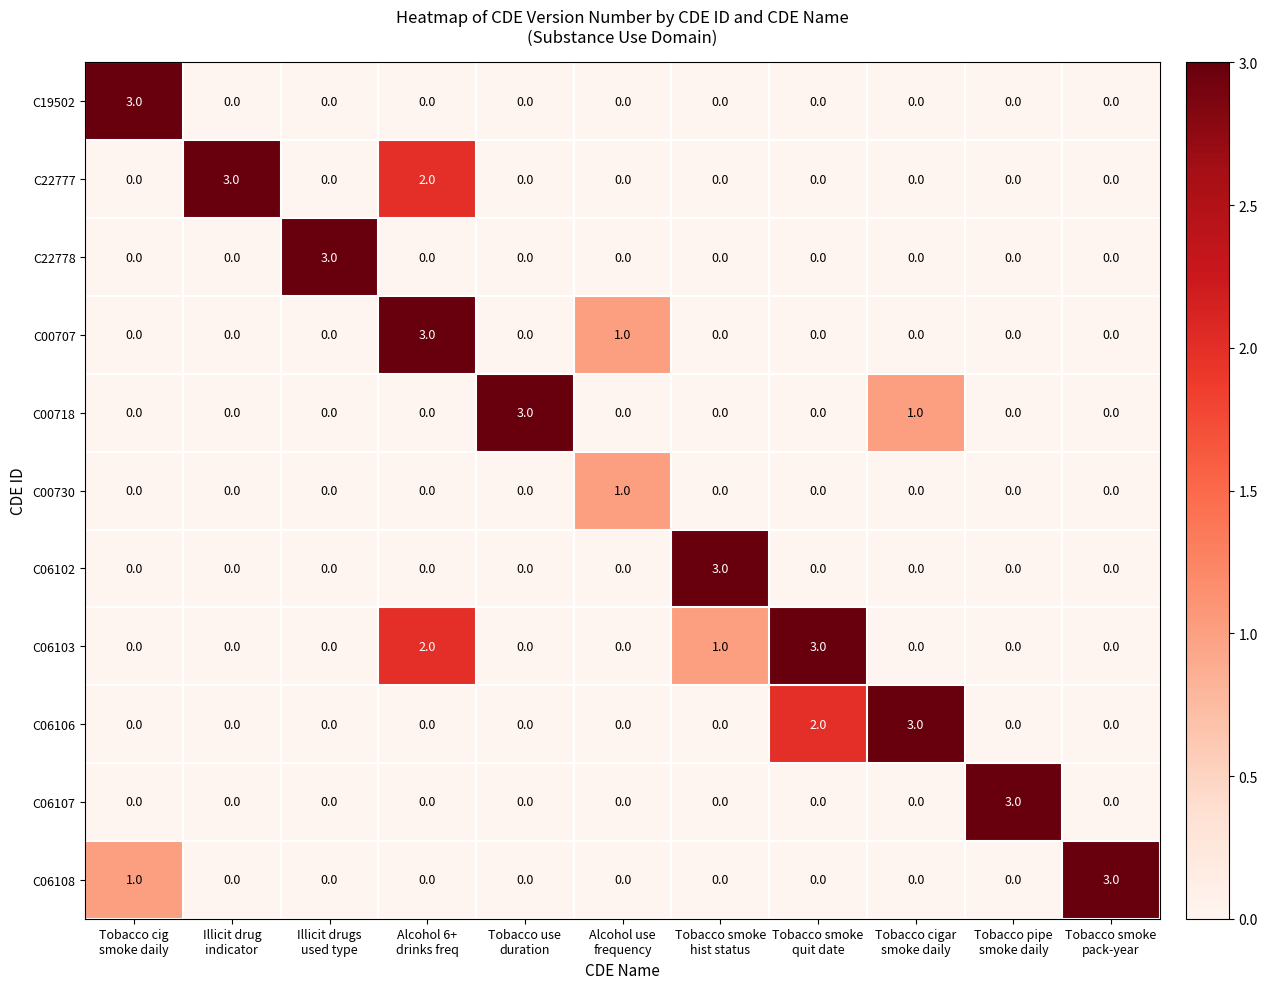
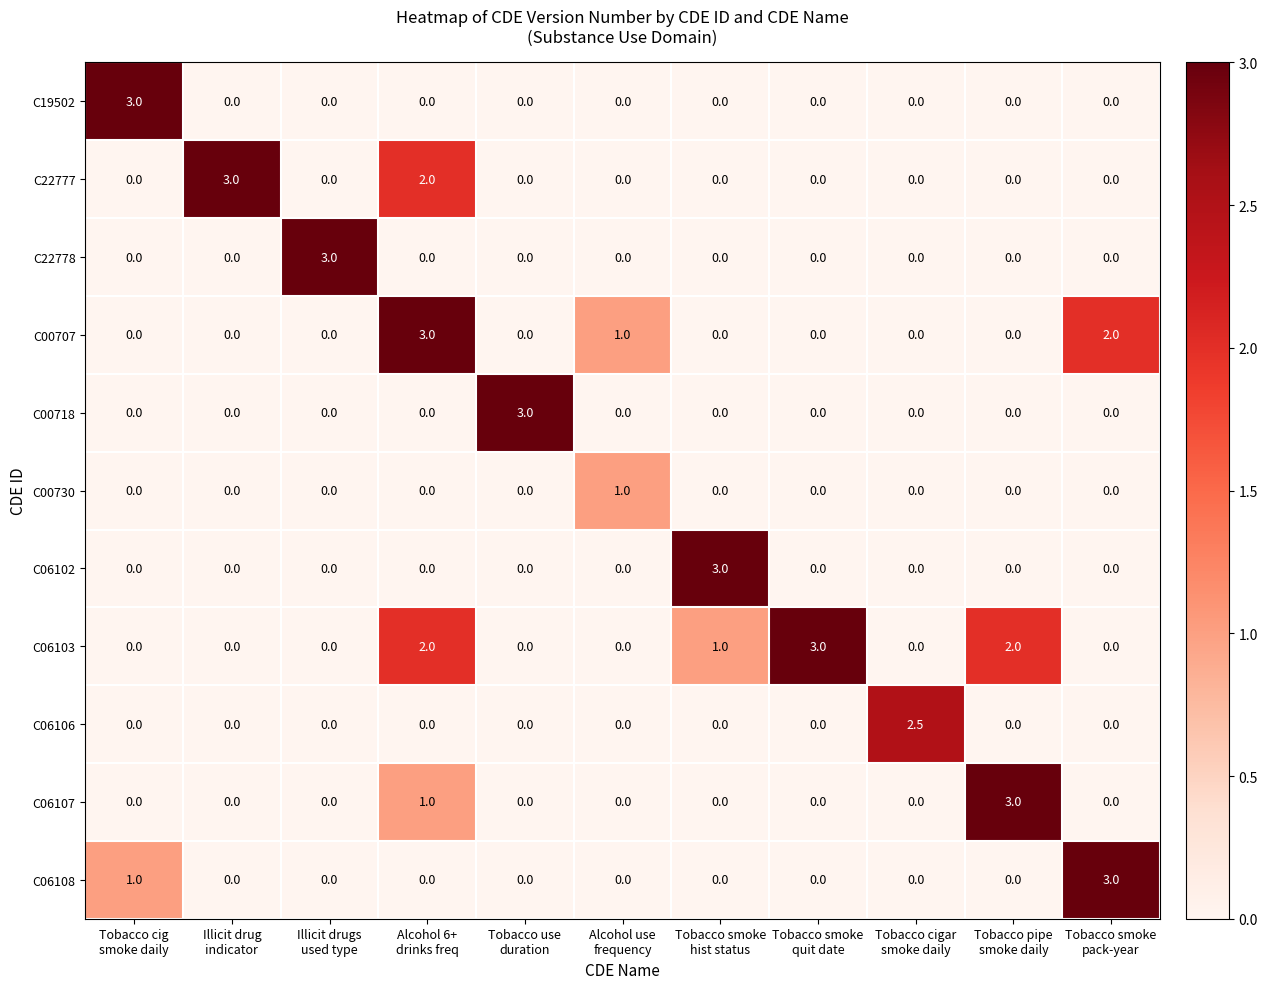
C00707, Tobacco smoke pack-year: 0.0 -> 2.0
C00718, Tobacco cigar smoke daily: 1.0 -> 0.0
C06103, Tobacco pipe smoke daily: 0.0 -> 2.0
C06106, Tobacco smoke quit date: 2.0 -> 0.0
C06106, Tobacco cigar smoke daily: 3.0 -> 2.5
C06107, Alcohol 6+ drinks freq: 0.0 -> 1.0
